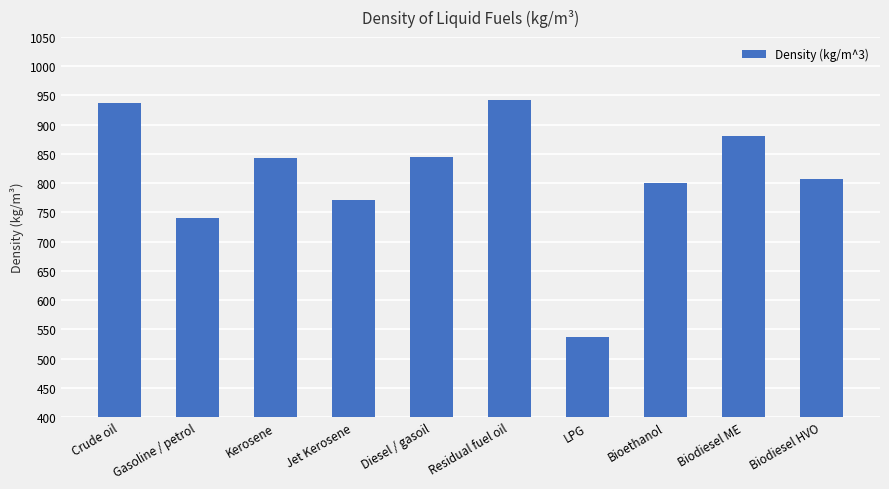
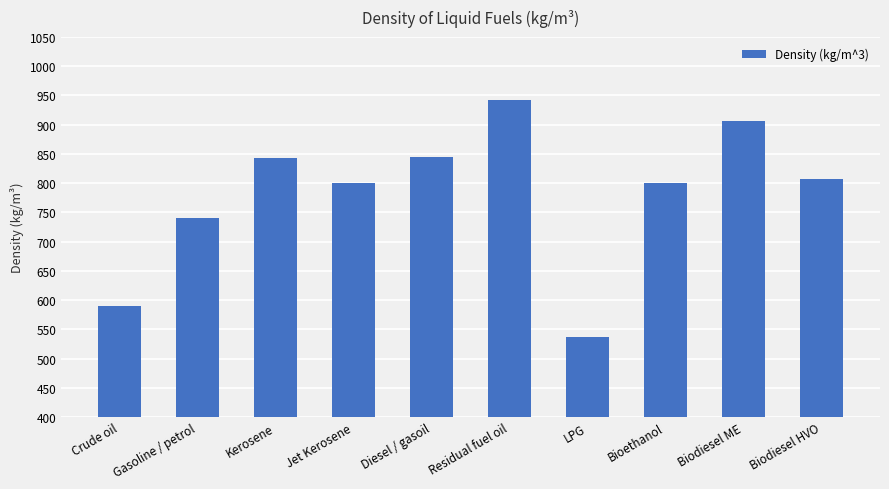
Crude oil: 940 -> 590
Jet Kerosene: 770 -> 800
Biodiesel ME: 880 -> 910
